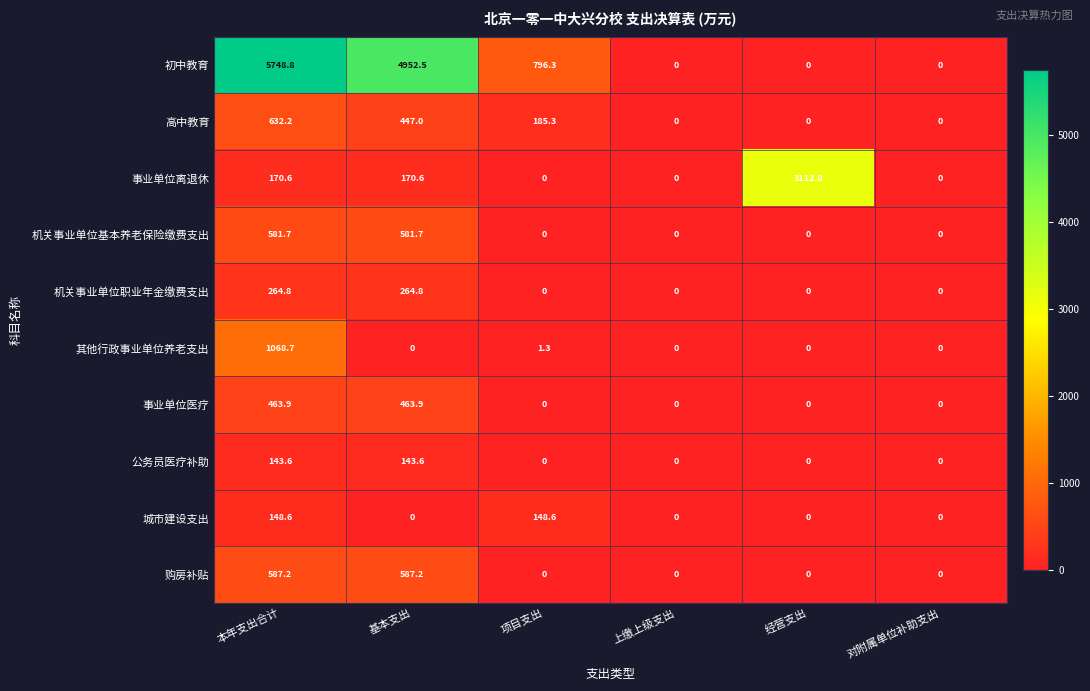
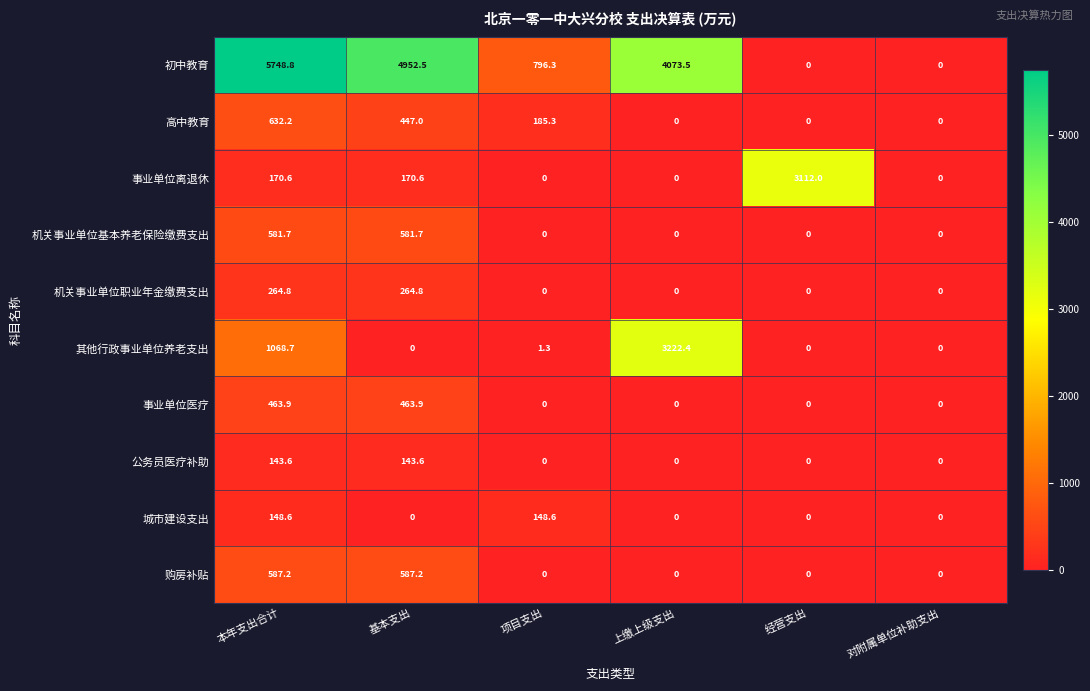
初中教育, 上缴上级支出: 0 -> 4073.5
其他行政事业单位养老支出, 上缴上级支出: 0 -> 3222.4
